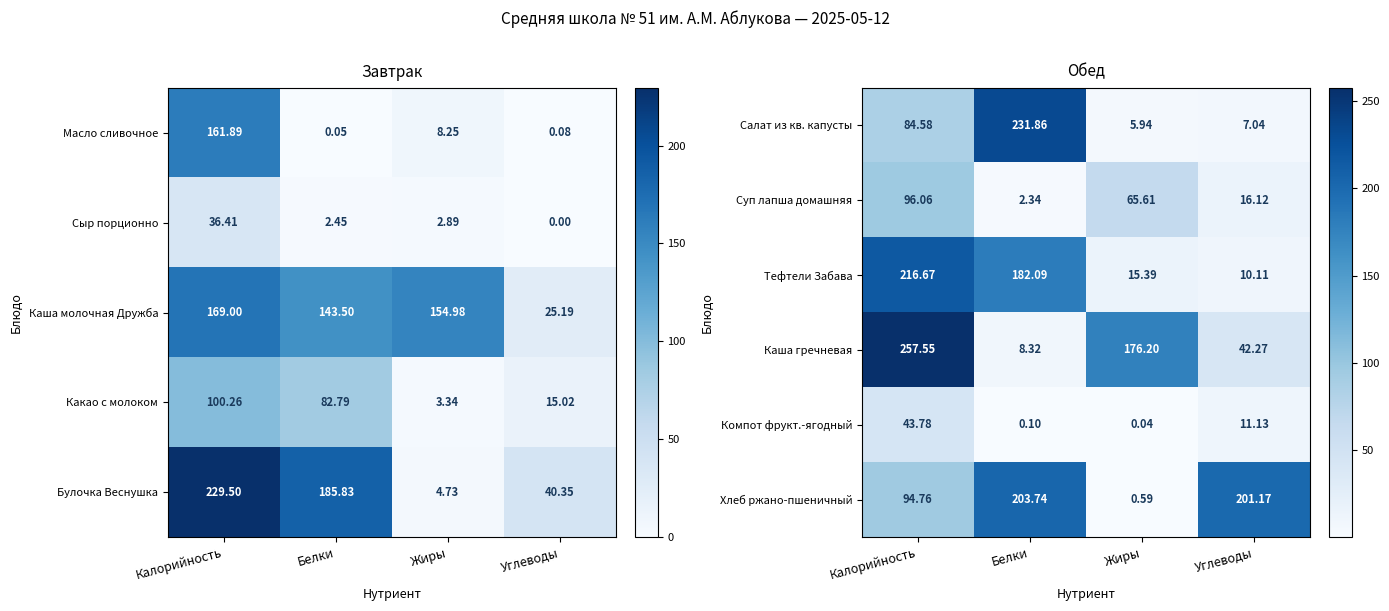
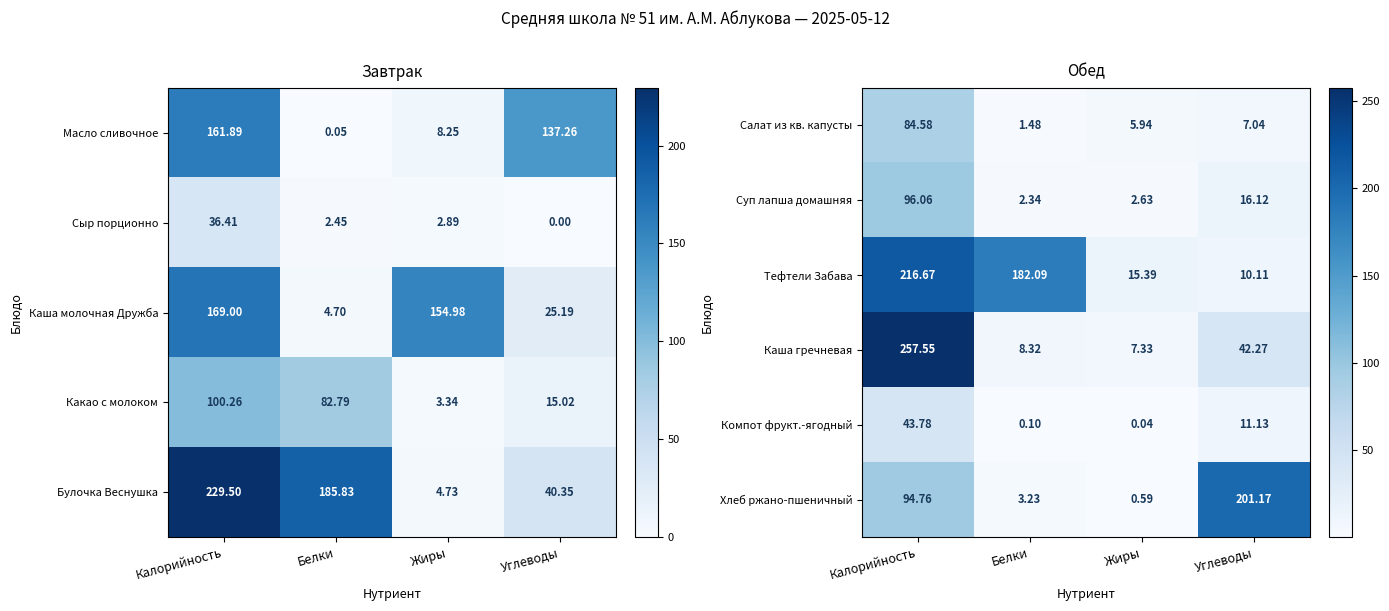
Завтрак, Масло сливочное, Углеводы: 0.08 -> 137.26
Завтрак, Каша молочная Дружба, Белки: 143.50 -> 4.70
Обед, Салат из кв. капусты, Белки: 231.86 -> 1.48
Обед, Суп лапша домашняя, Жиры: 65.61 -> 2.63
Обед, Каша гречневая, Жиры: 176.20 -> 7.33
Обед, Хлеб ржано-пшеничный, Белки: 203.74 -> 3.23
